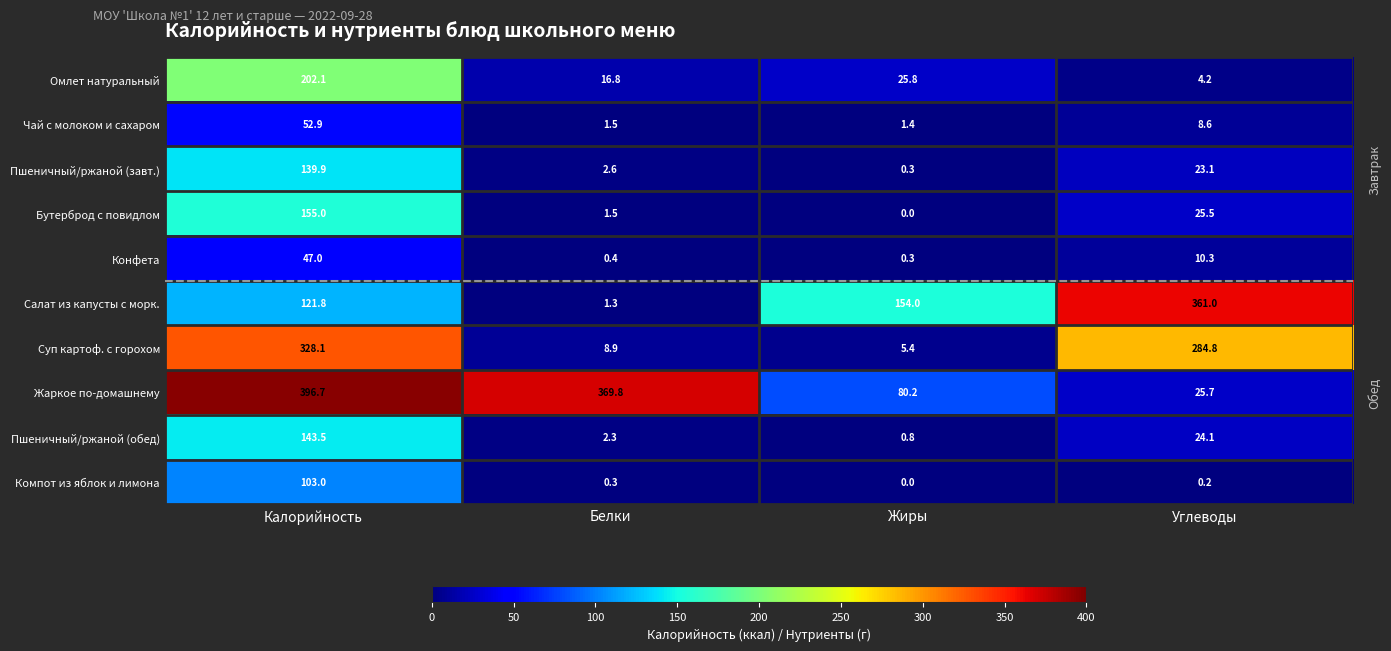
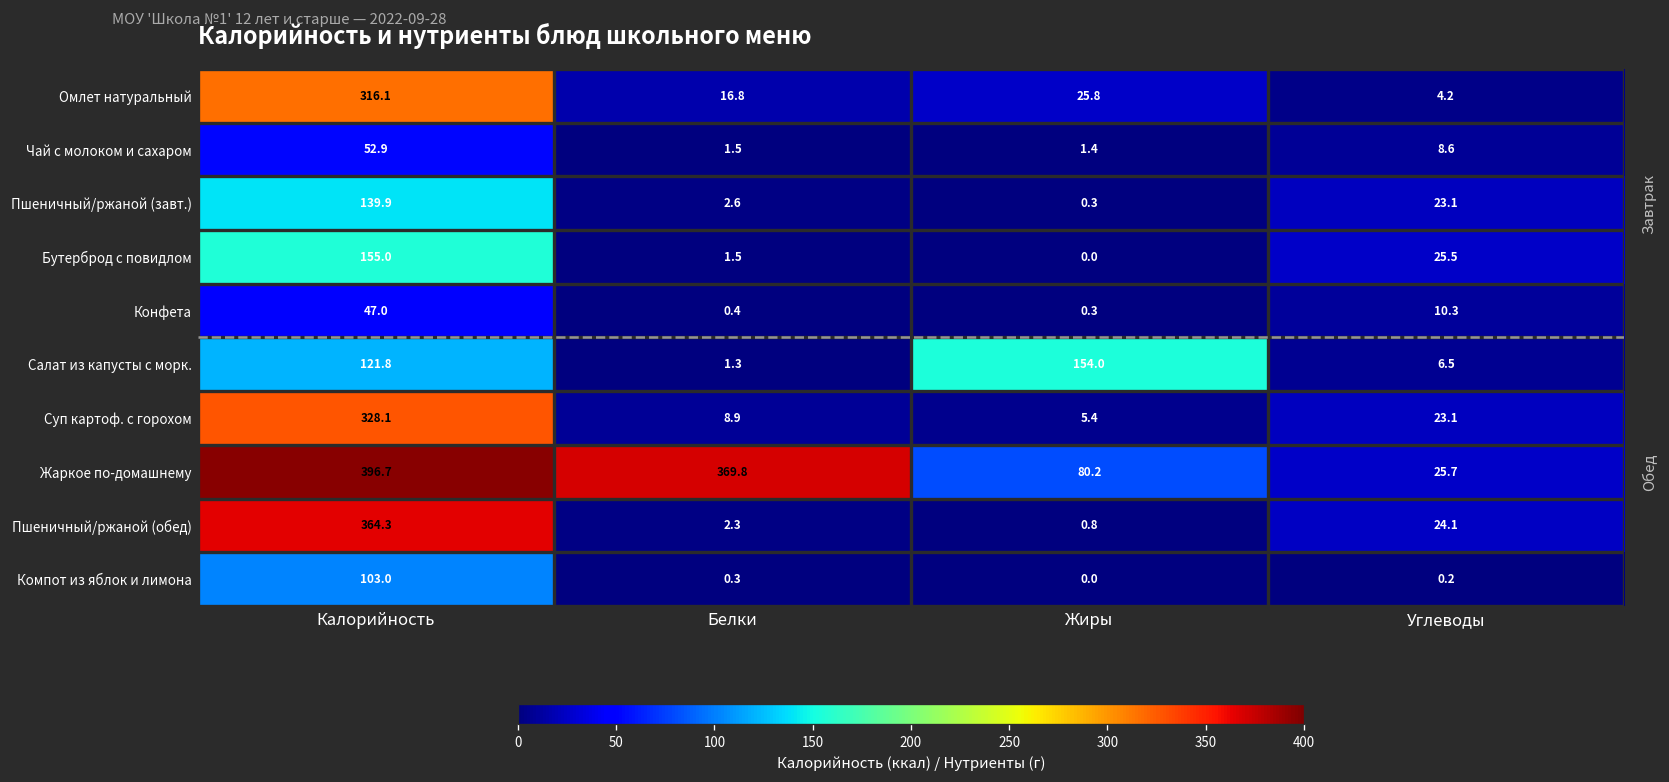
Омлет натуральный, Калорийность: 202.1 -> 316.1
Салат из капусты с морк., Углеводы: 361.0 -> 6.5
Суп картоф. с горохом, Углеводы: 284.8 -> 23.1
Пшеничный/ржаной (обед), Калорийность: 143.5 -> 364.3
